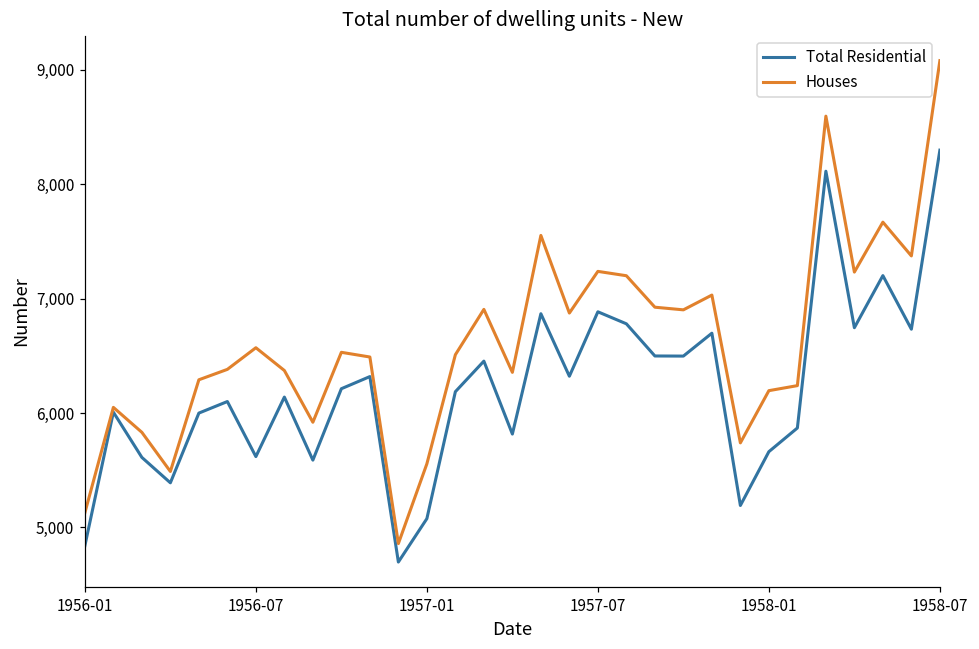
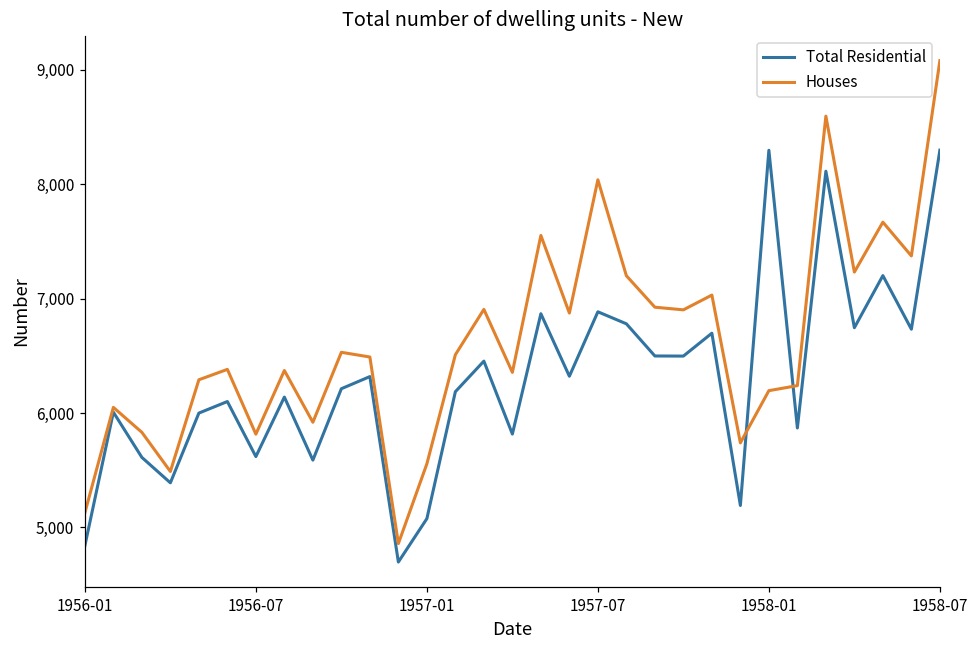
Houses, 1956-07: 6,570 -> 5,820
Houses, 1957-07: 7,240 -> 8,040
Total Residential, 1958-01: 5,660 -> 8,300
